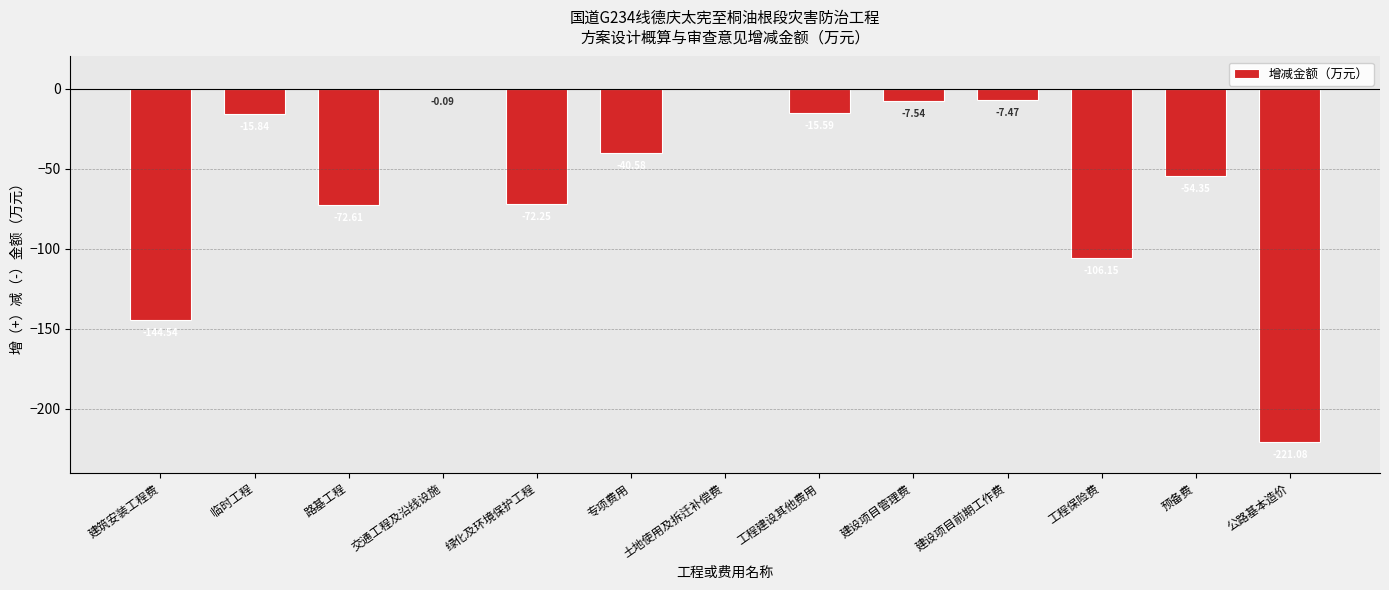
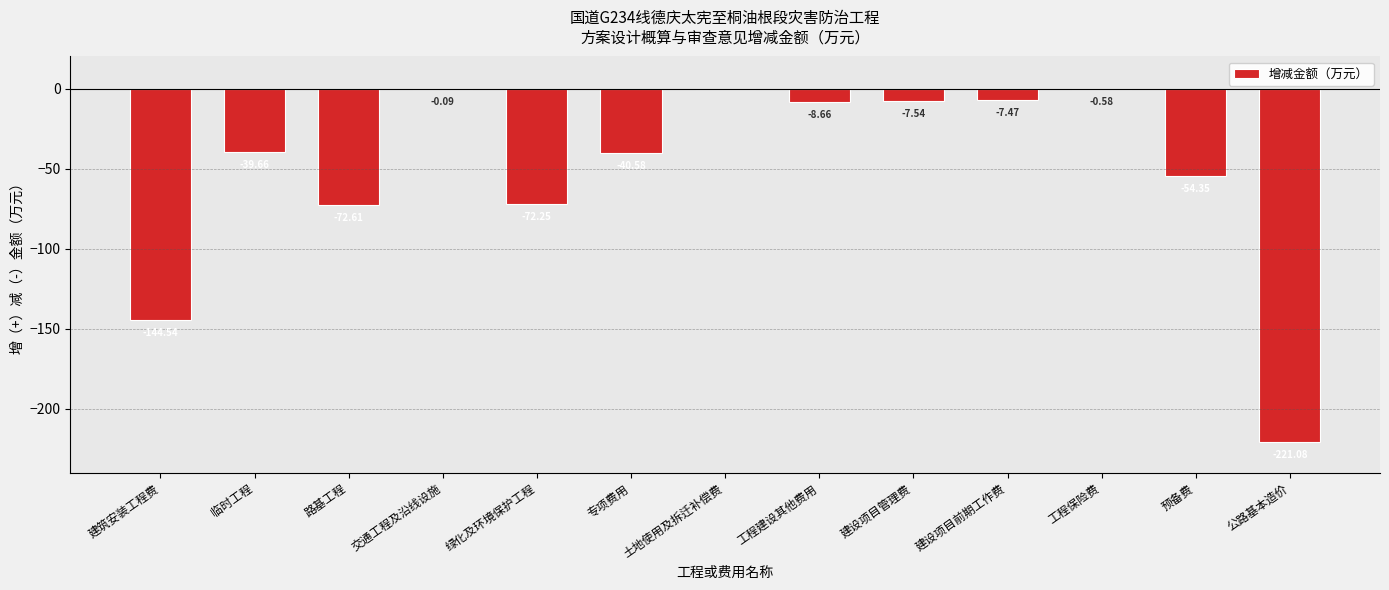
临时工程: -16 -> -40
工程建设其他费用: -16 -> -9
工程保险费: -106 -> -1
